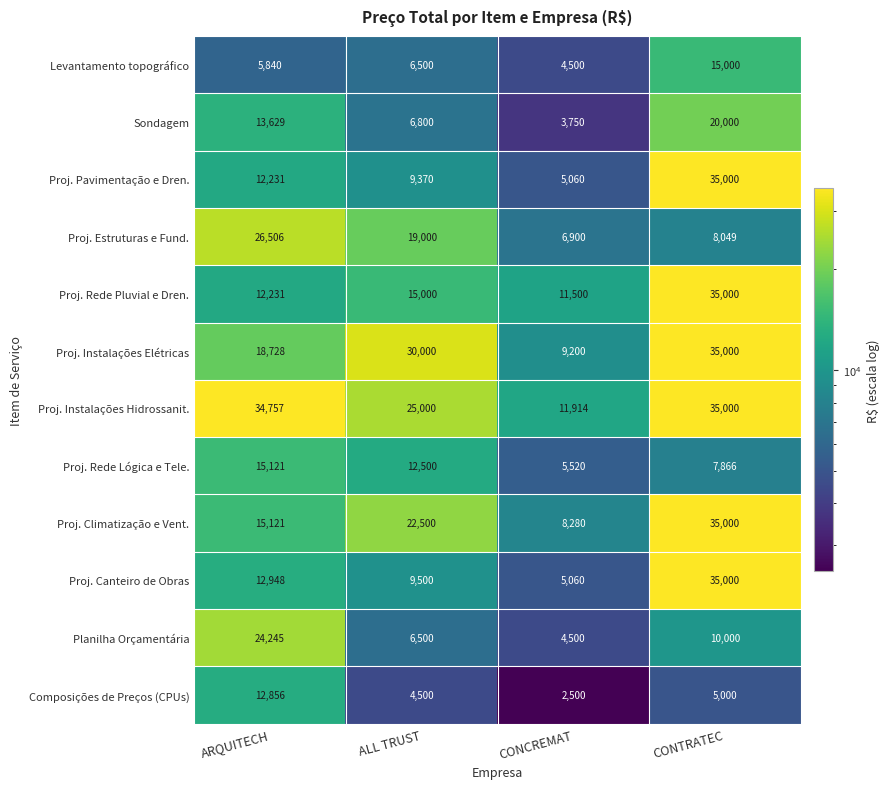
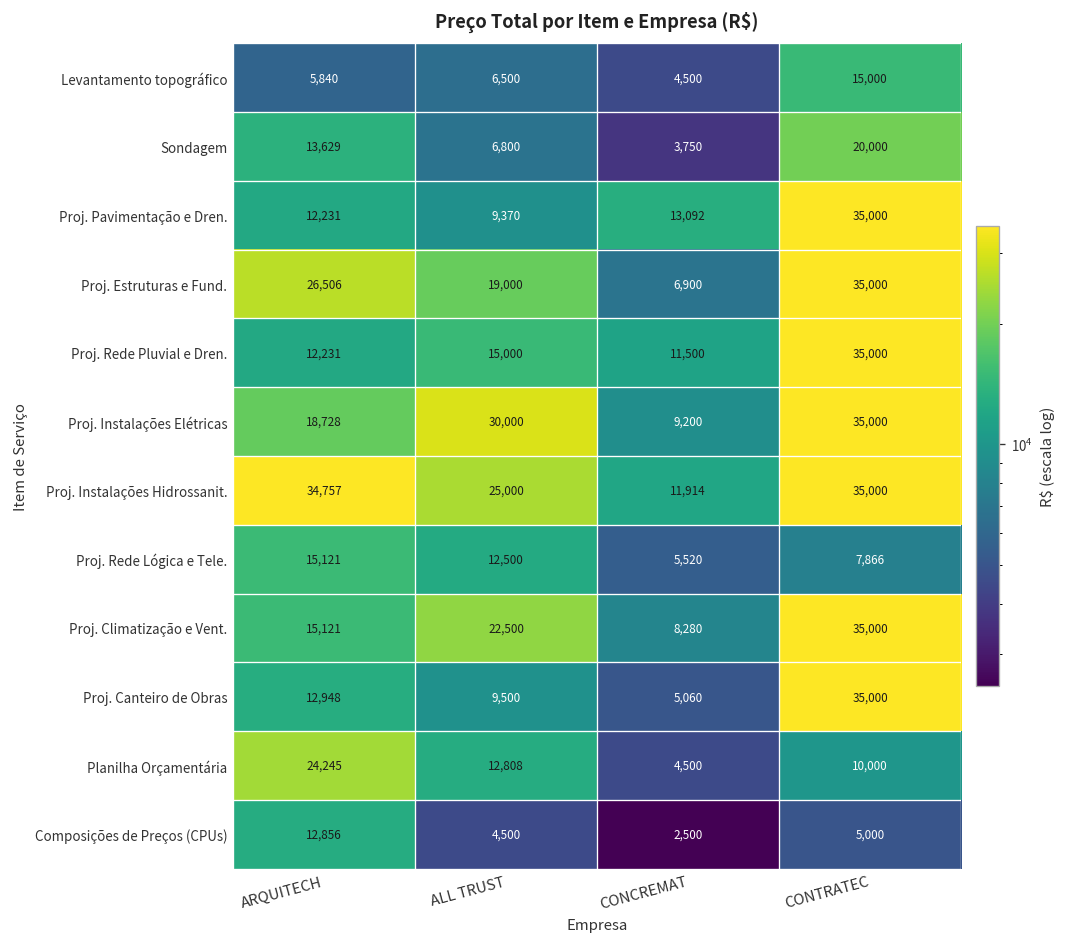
Proj. Pavimentação e Dren., CONCREMAT: 5,060 -> 13,092
Proj. Estruturas e Fund., CONTRATEC: 8,049 -> 35,000
Planilha Orçamentária, ALL TRUST: 6,500 -> 12,808
